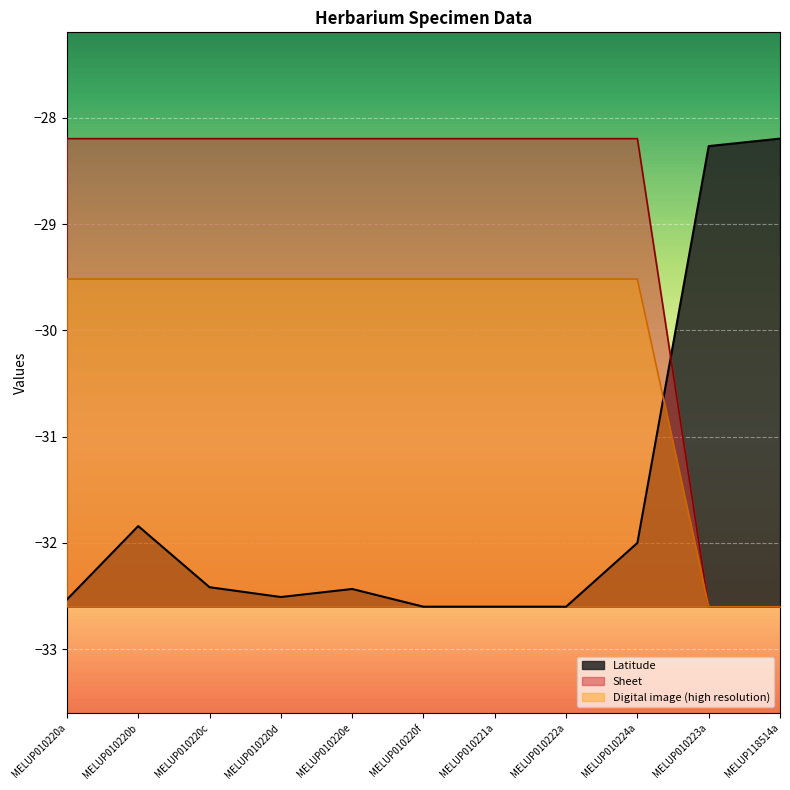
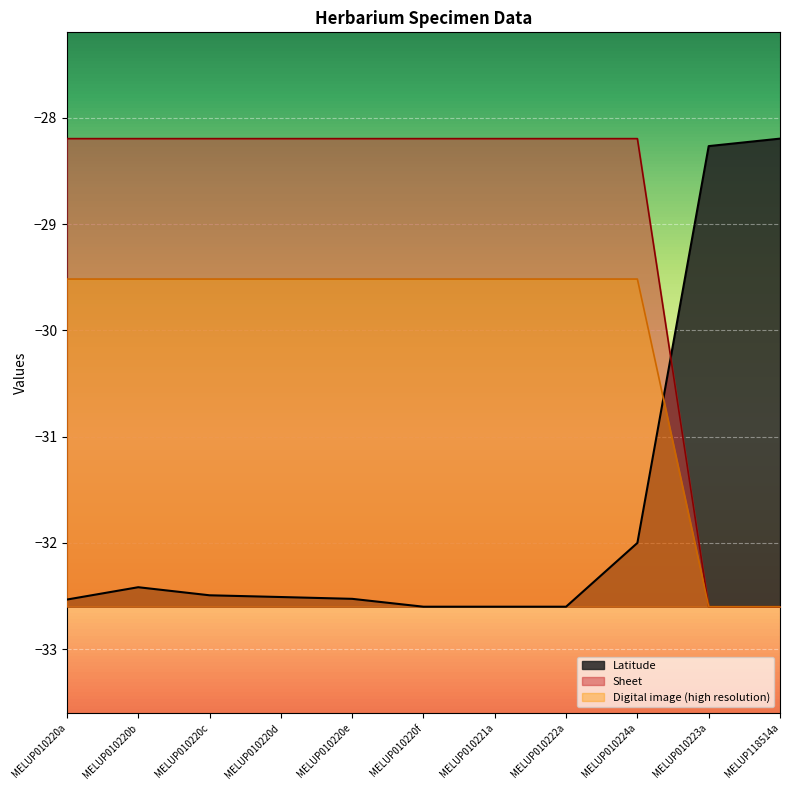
Latitude, MELUP010220b: -31.84 -> -32.42
Latitude, MELUP010220c: -32.42 -> -32.49
Latitude, MELUP010220e: -32.43 -> -32.53
